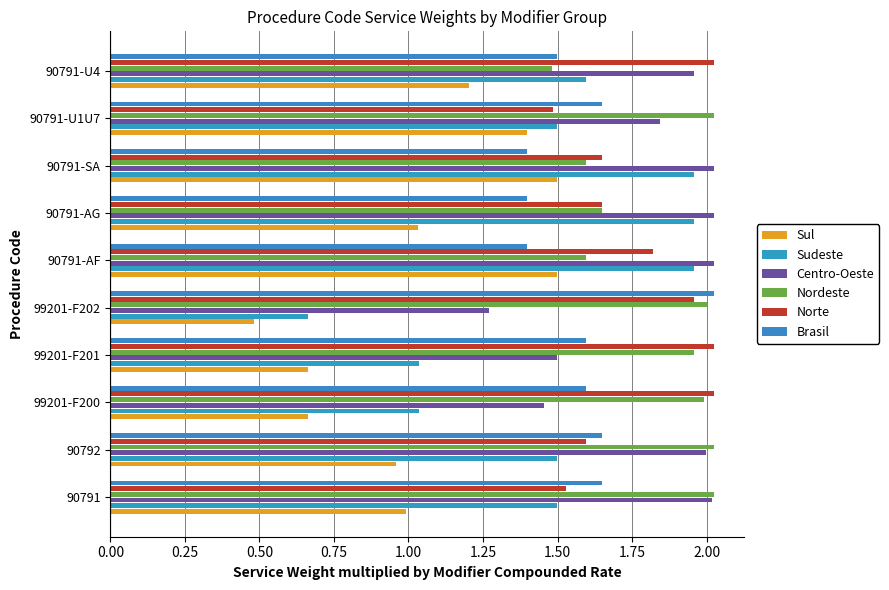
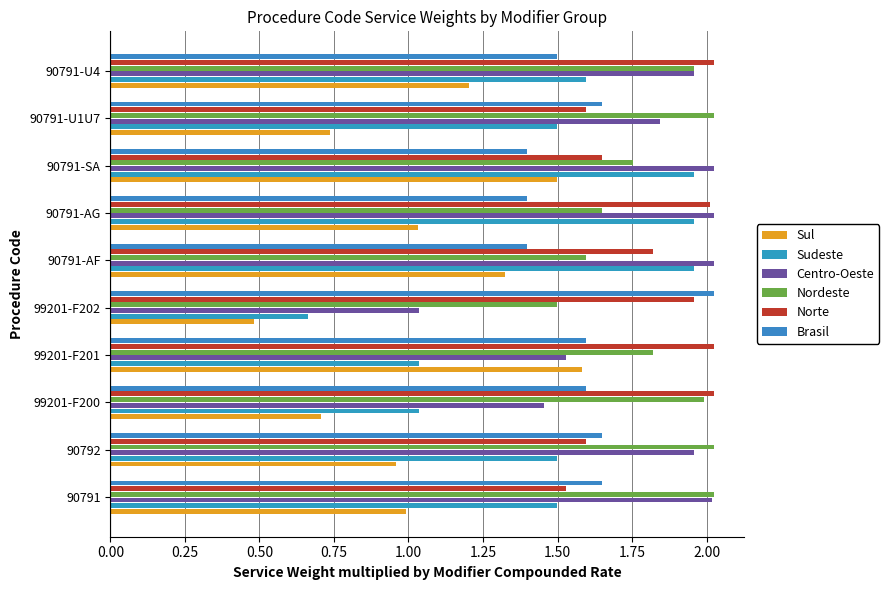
Nordeste, 90791-U4: 1.48 -> 1.96
Norte, 90791-U1U7: 1.48 -> 1.60
Sul, 90791-U1U7: 1.40 -> 0.74
Nordeste, 90791-SA: 1.60 -> 1.75
Norte, 90791-AG: 1.65 -> 2.01
Sul, 90791-AF: 1.50 -> 1.32
Nordeste, 99201-F202: 2.00 -> 1.50
Centro-Oeste, 99201-F202: 1.27 -> 1.03
Nordeste, 99201-F201: 1.96 -> 1.82
Centro-Oeste, 99201-F201: 1.50 -> 1.53
Sul, 99201-F201: 0.66 -> 1.58
Sul, 99201-F200: 0.66 -> 0.71
Centro-Oeste, 90792: 2.00 -> 1.96
